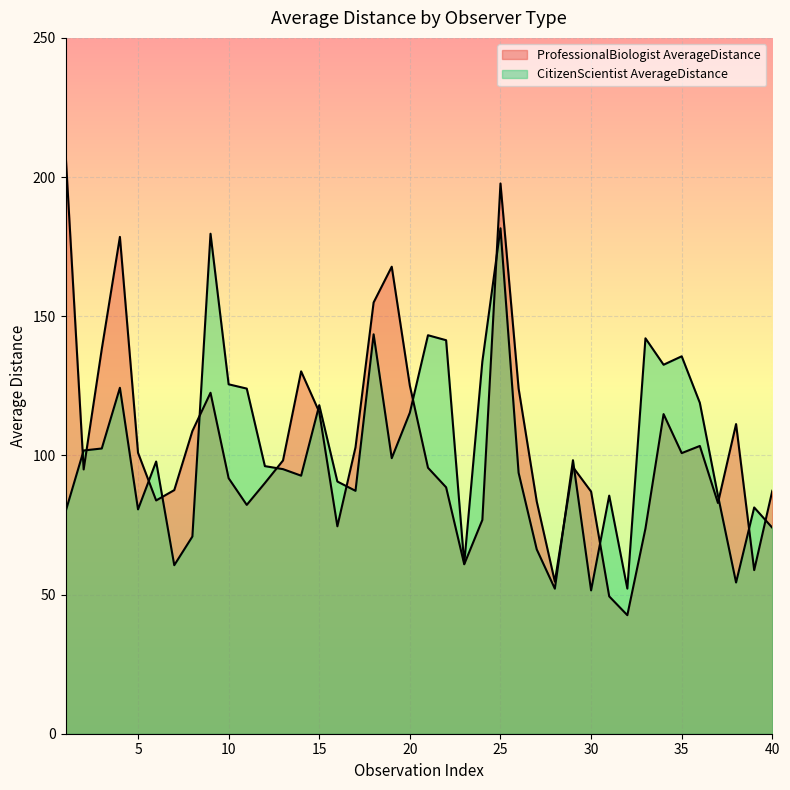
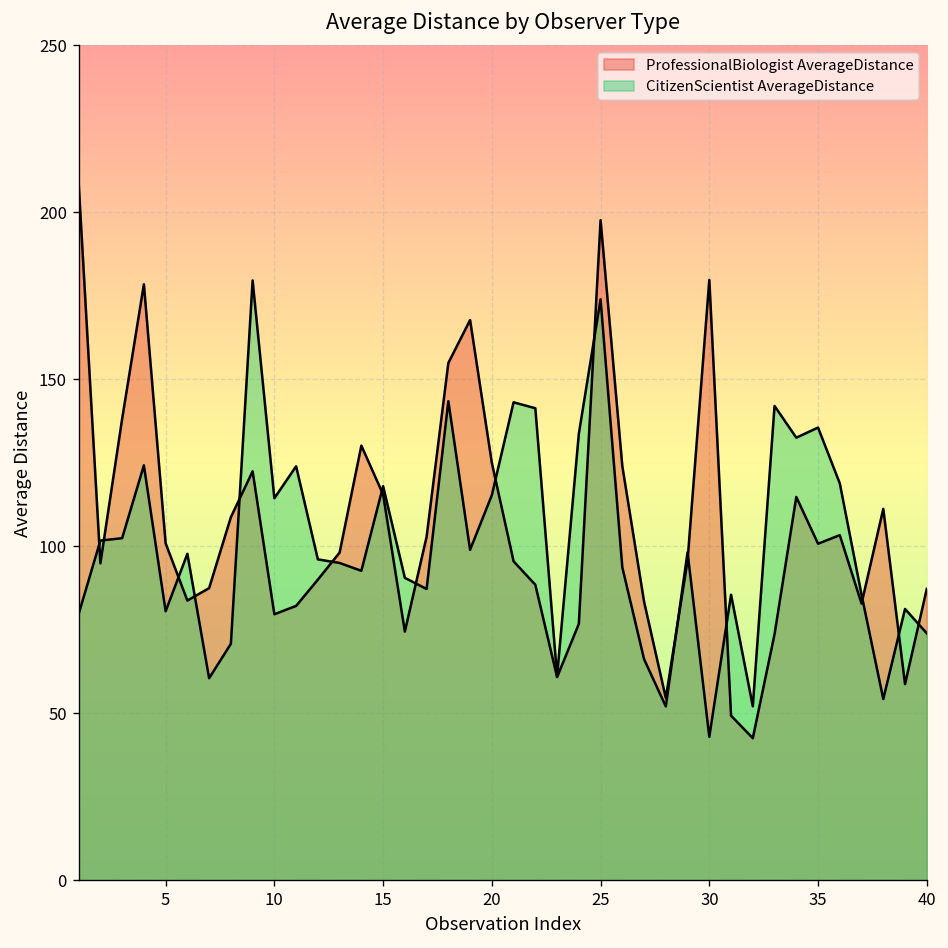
ProfessionalBiologist AverageDistance, 10: 92 -> 80
CitizenScientist AverageDistance, 10: 126 -> 114
CitizenScientist AverageDistance, 25: 182 -> 174
ProfessionalBiologist AverageDistance, 30: 87 -> 180
CitizenScientist AverageDistance, 30: 52 -> 43
